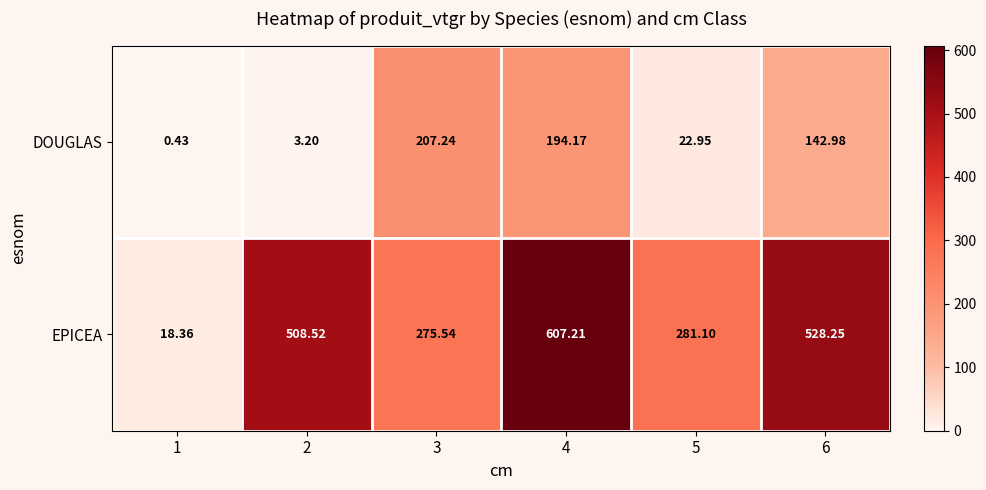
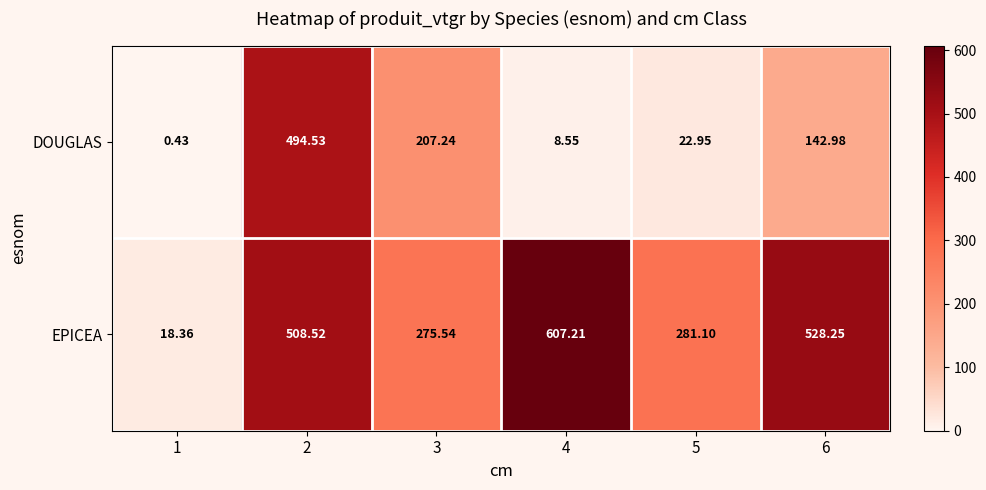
DOUGLAS, 2: 3.20 -> 494.53
DOUGLAS, 4: 194.17 -> 8.55
